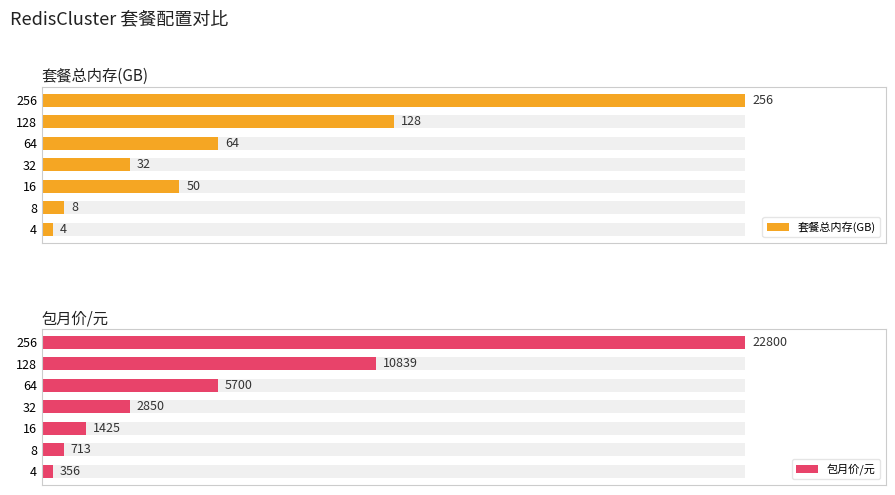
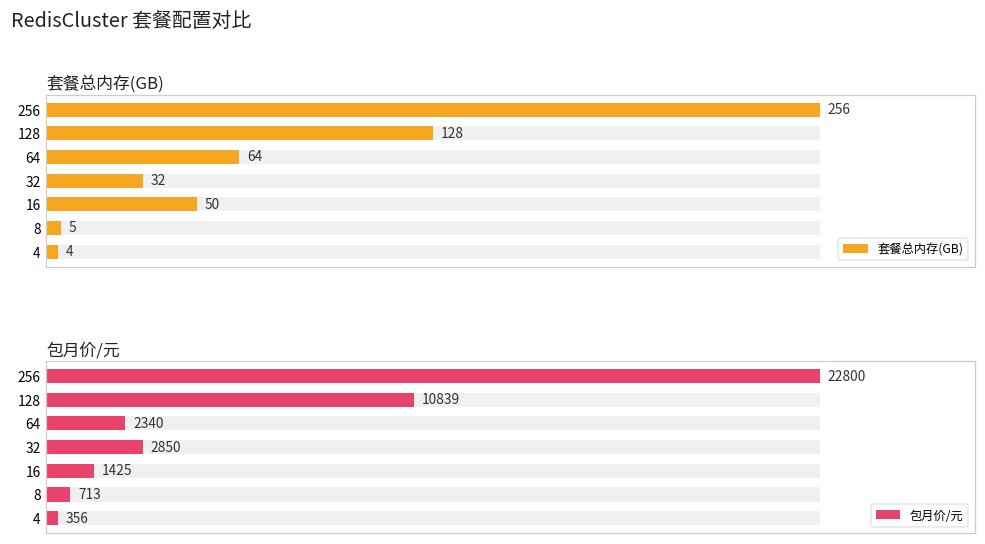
套餐总内存(GB), 套餐总内存(GB), 8: 8 -> 5
包月价/元, 包月价/元, 64: 5700 -> 2340
